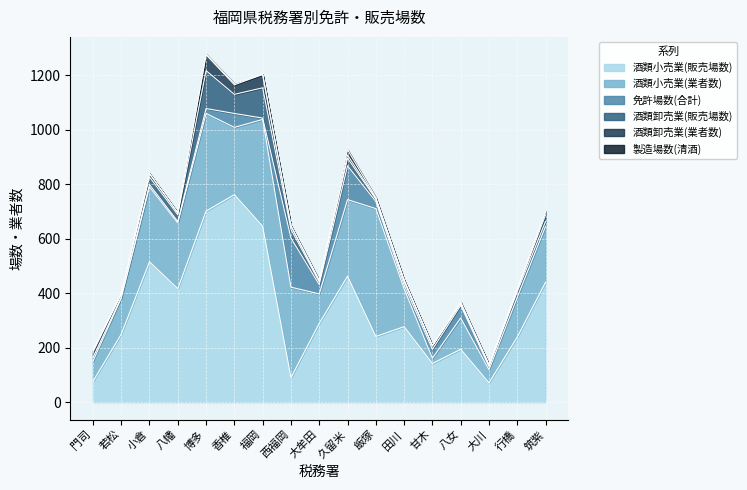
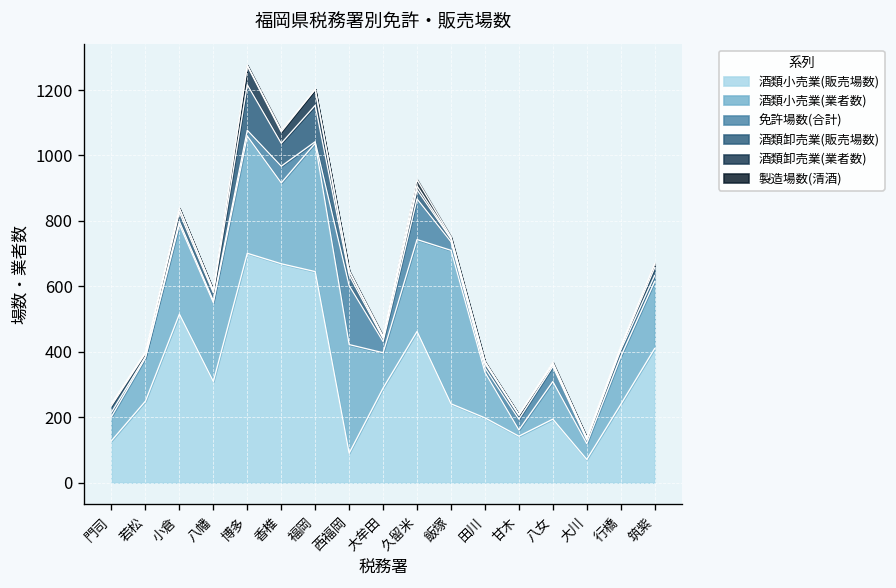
酒類小売業(販売場数), 門司: 80 -> 130
酒類小売業(販売場数), 八幡: 420 -> 310
酒類小売業(販売場数), 香椎: 760 -> 670
酒類小売業(販売場数), 田川: 280 -> 200
酒類小売業(販売場数), 筑紫: 440 -> 410
